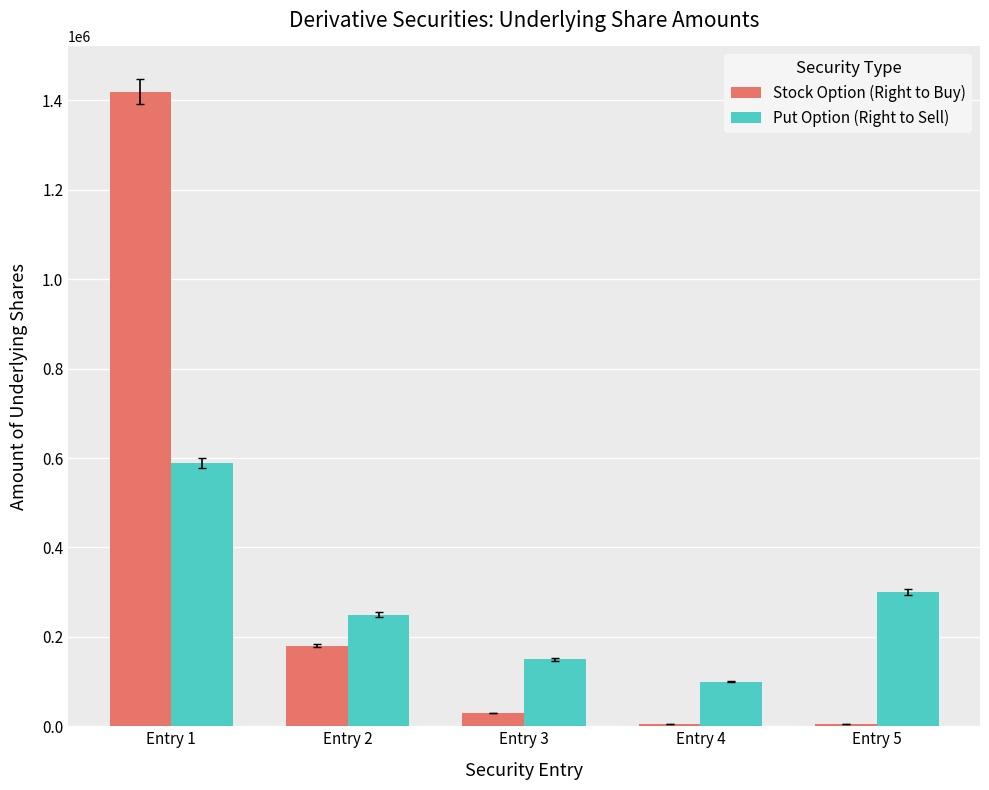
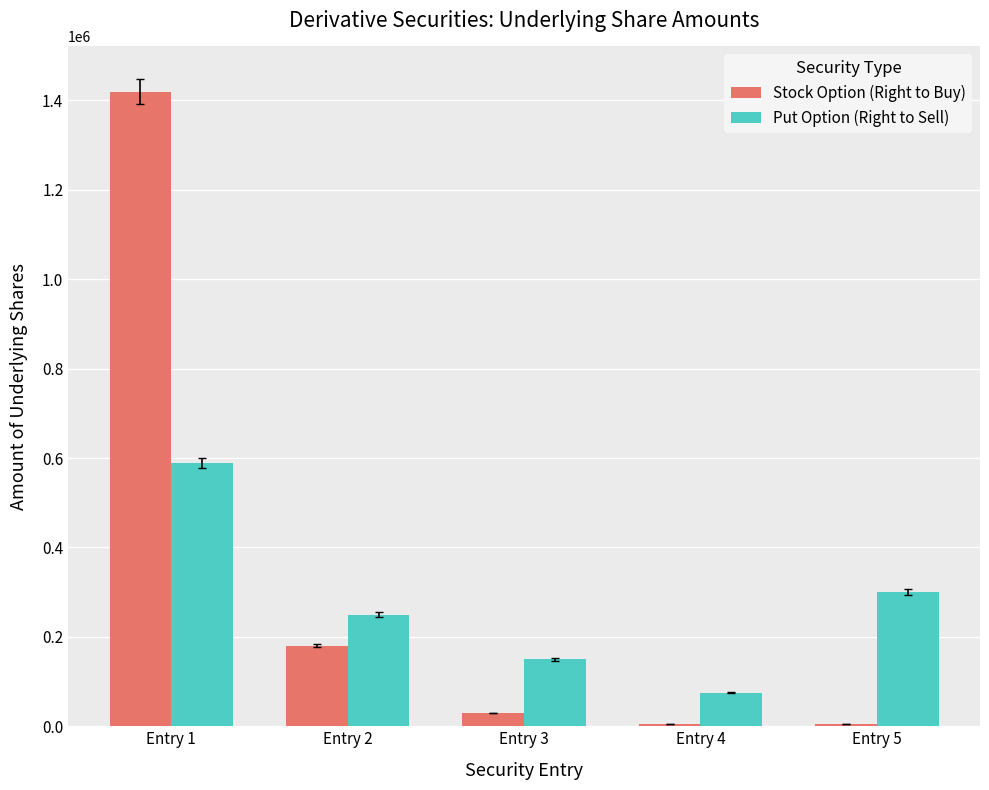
Put Option (Right to Sell), Entry 4: 100000 -> 80000
